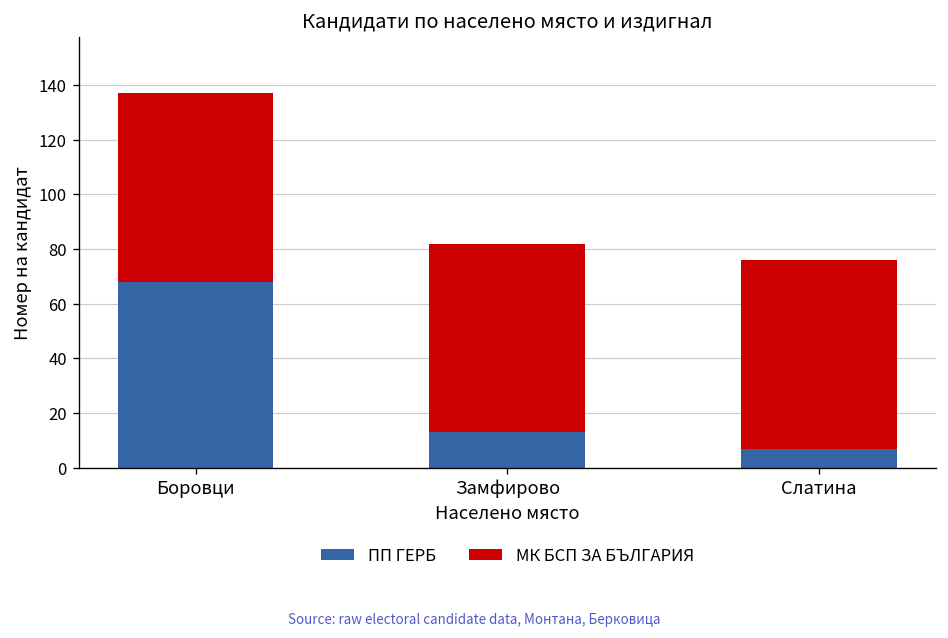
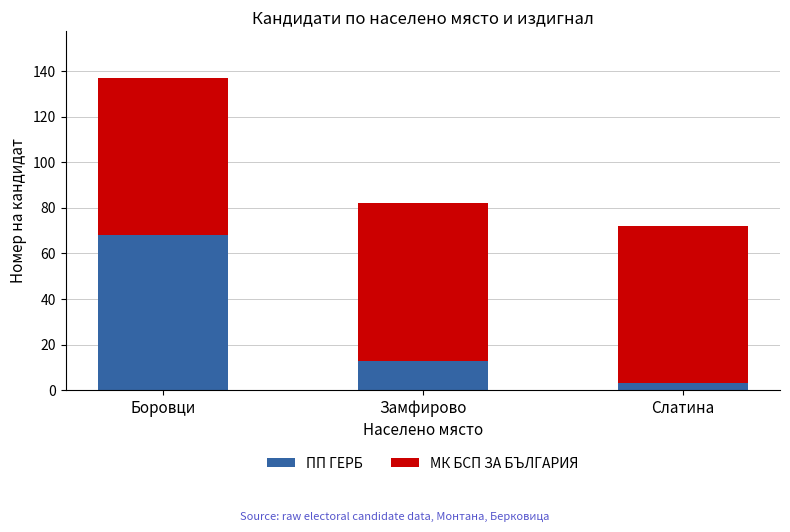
ПП ГЕРБ, Слатина: 7 -> 3
